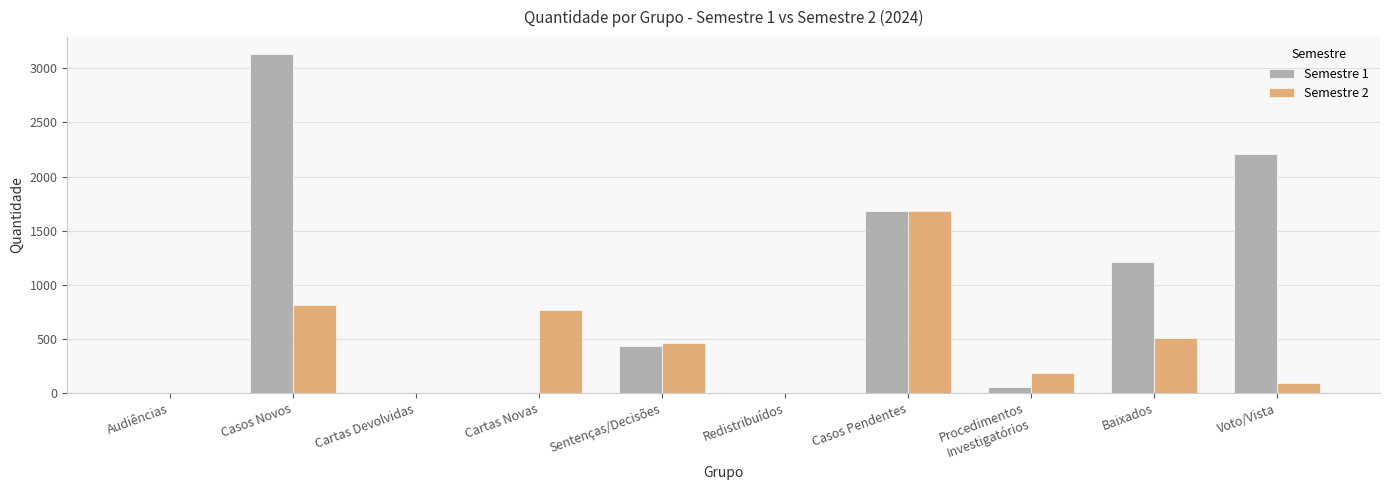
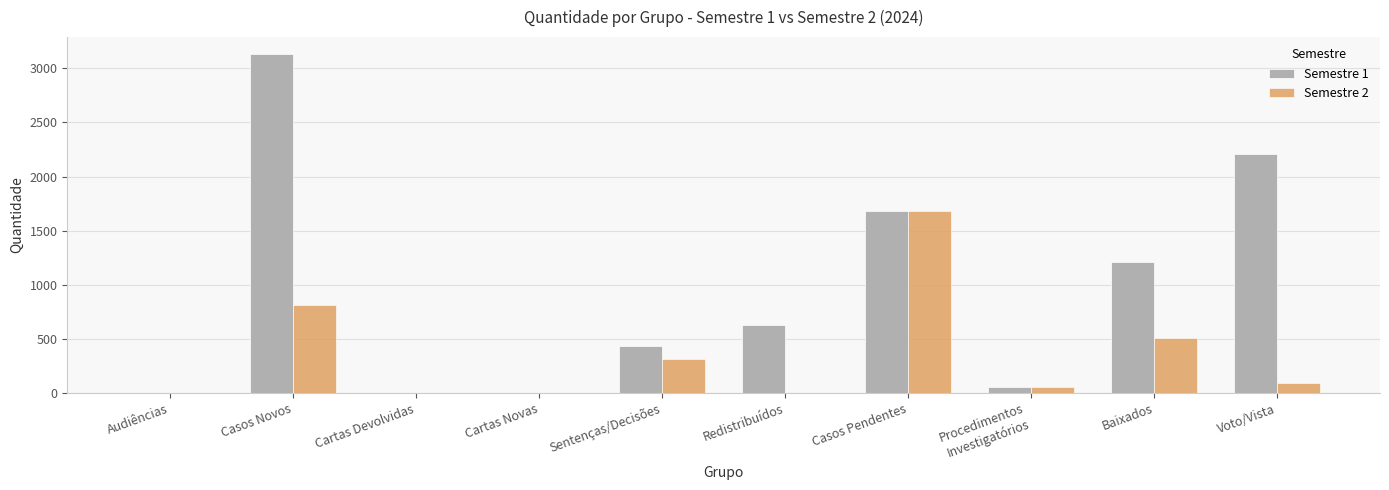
Semestre 2, Cartas Novas: 770 -> 0
Semestre 2, Sentenças/Decisões: 460 -> 320
Semestre 1, Redistribuídos: 0 -> 630
Semestre 2, Procedimentos Investigatórios: 190 -> 60
